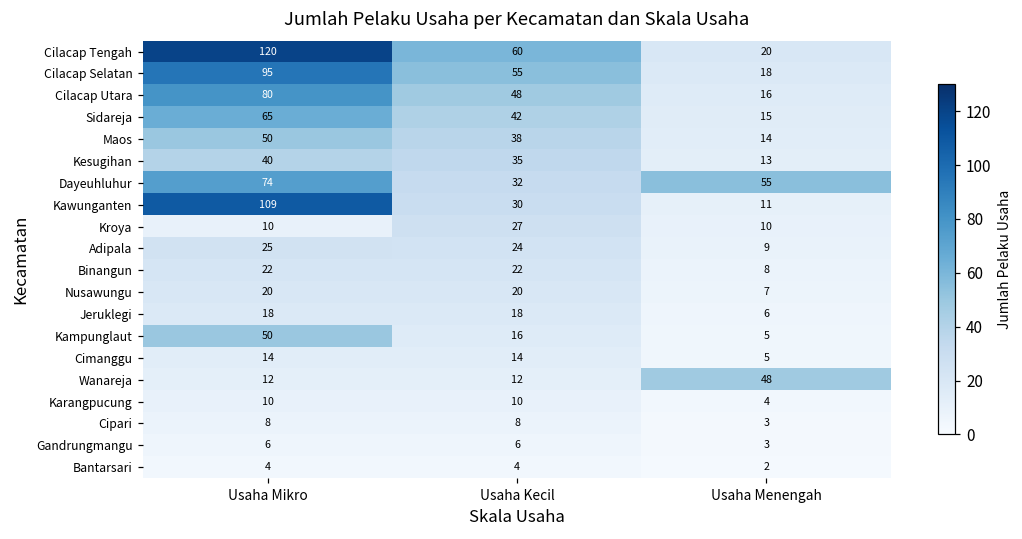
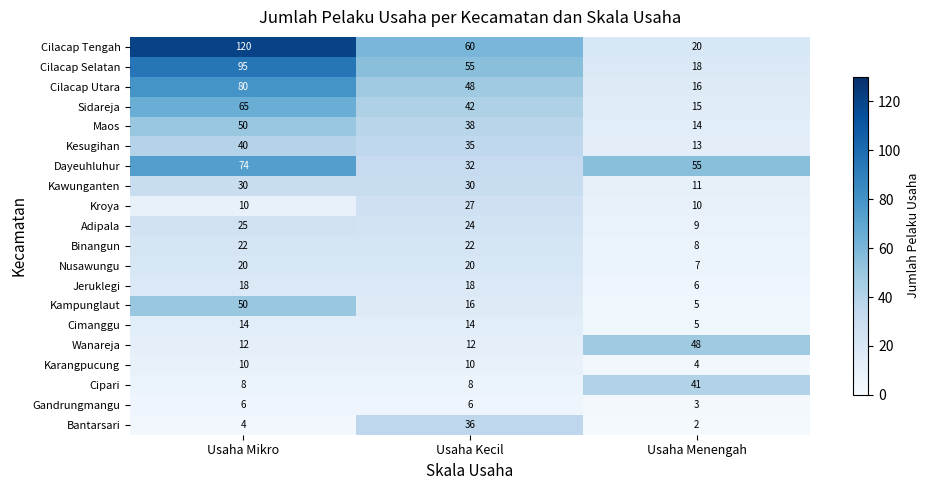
Kawunganten, Usaha Mikro: 109 -> 30
Cipari, Usaha Menengah: 3 -> 41
Bantarsari, Usaha Kecil: 4 -> 36
